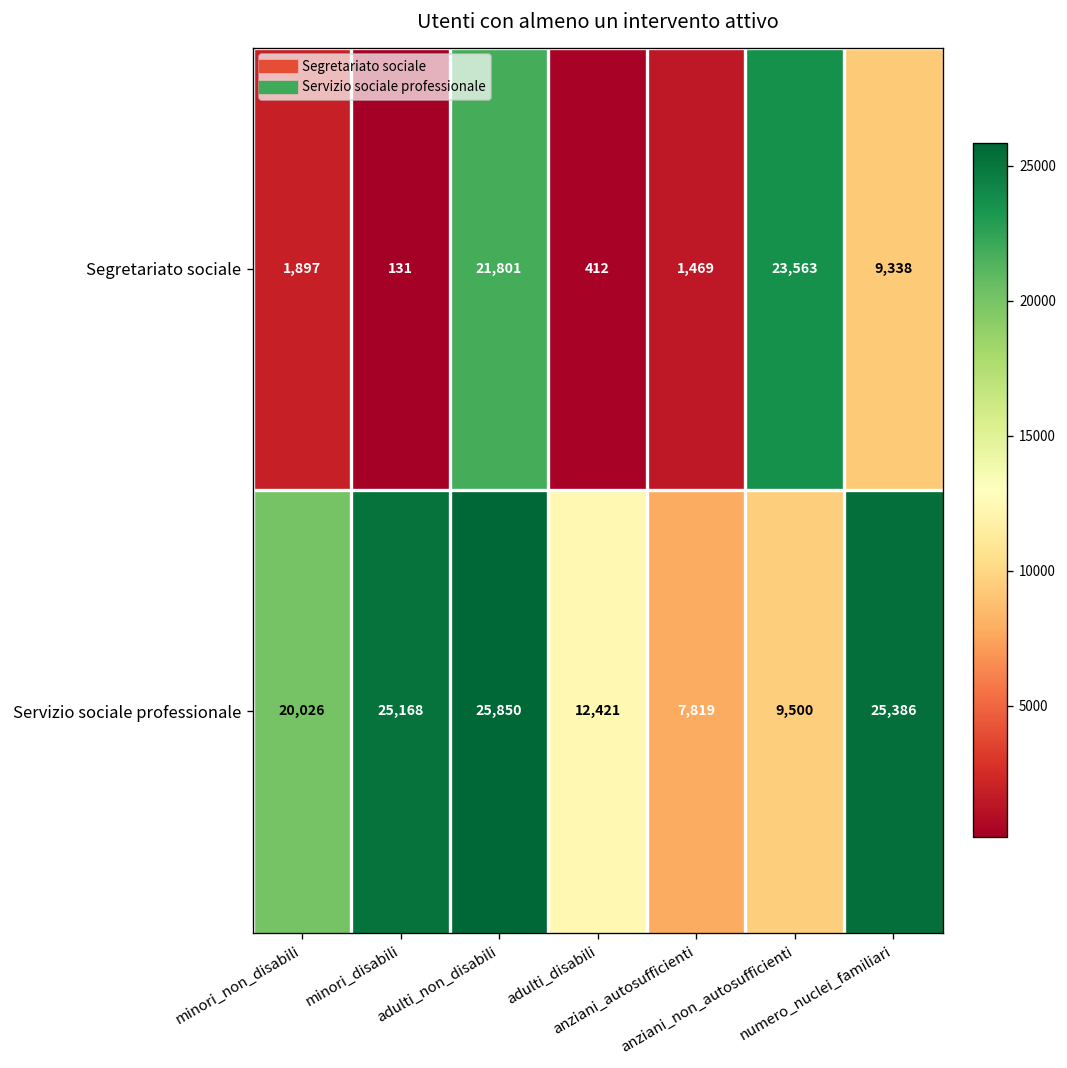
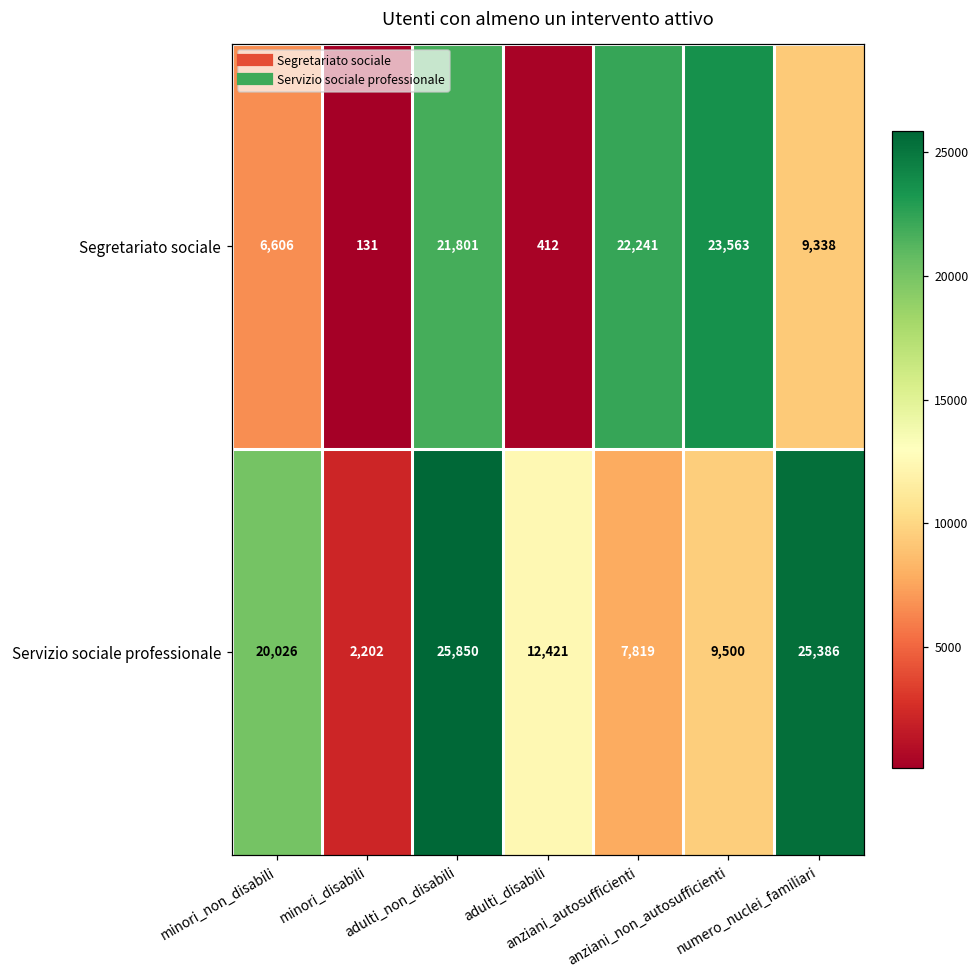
Segretariato sociale, minori_non_disabili: 1,897 -> 6,606
Segretariato sociale, anziani_autosufficienti: 1,469 -> 22,241
Servizio sociale professionale, minori_disabili: 25,168 -> 2,202
